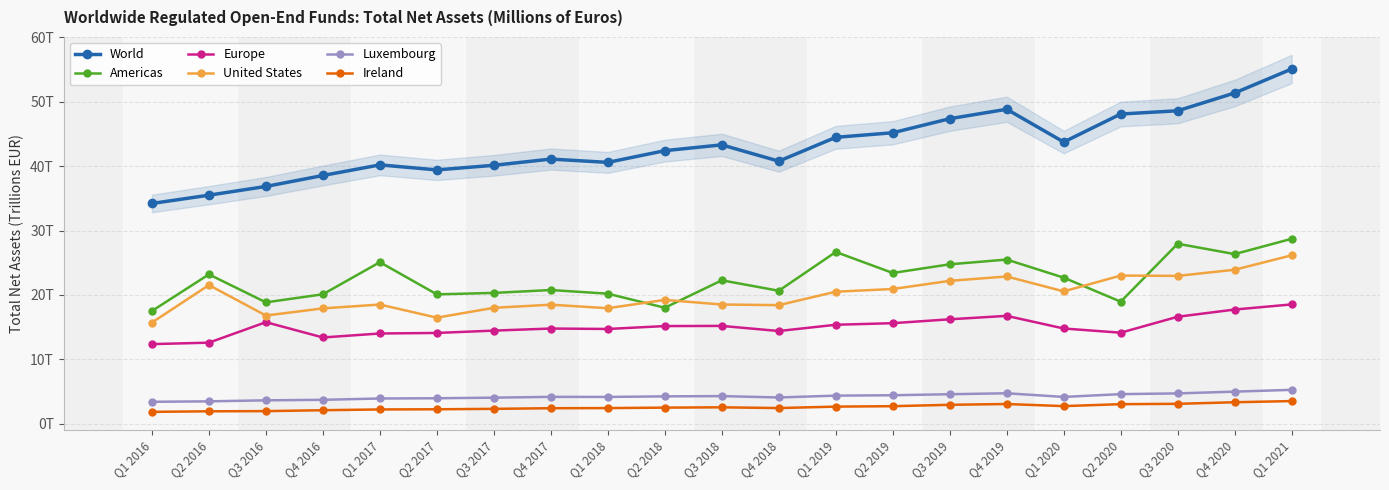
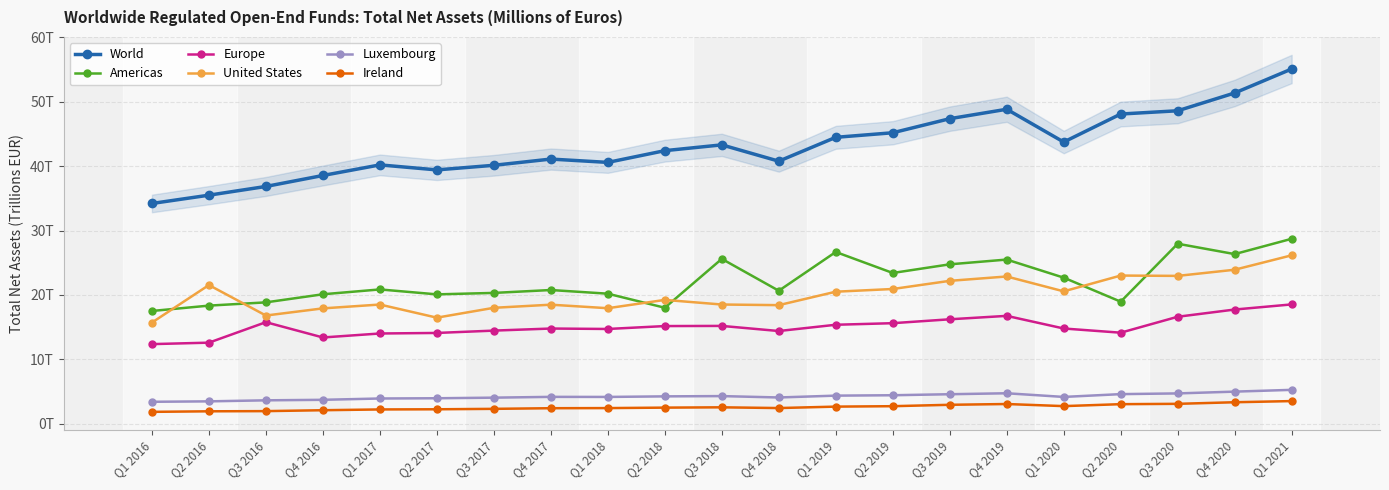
Americas, Q2 2016: 23T -> 18T
Americas, Q1 2017: 25T -> 21T
Americas, Q3 2018: 22T -> 26T
